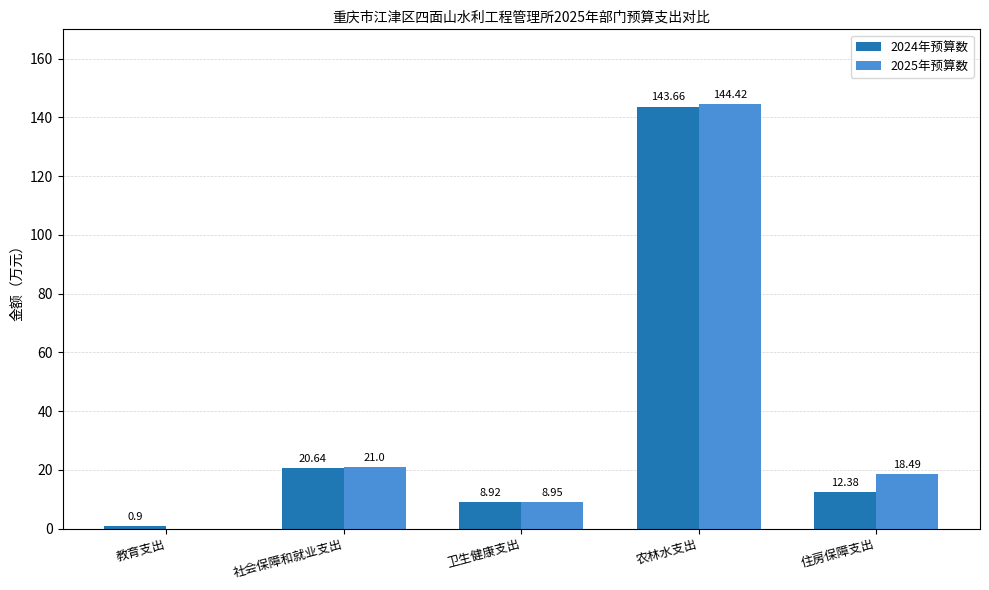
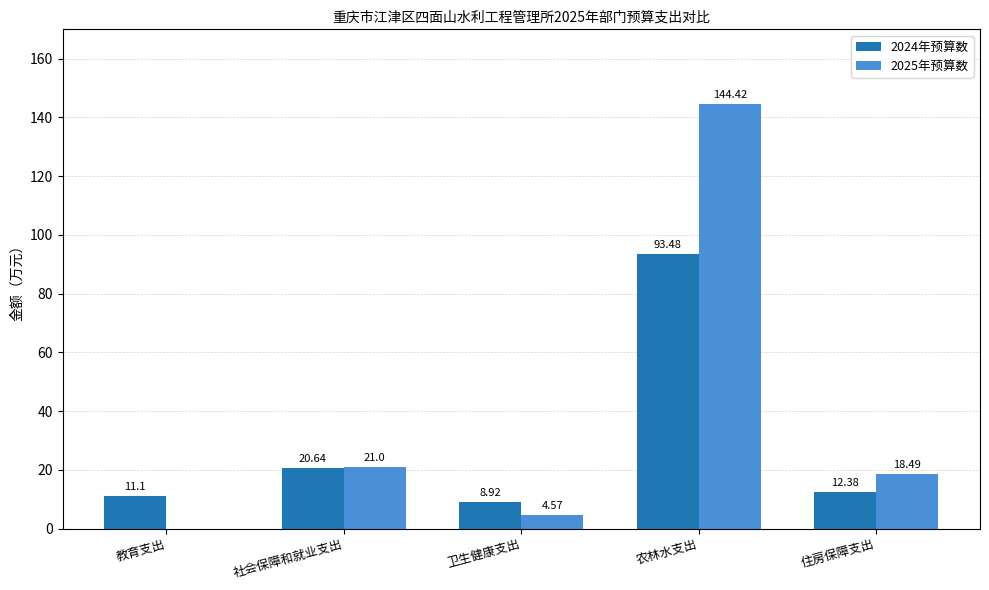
2024年预算数, 教育支出: 0.9 -> 11.1
2025年预算数, 卫生健康支出: 8.95 -> 4.57
2024年预算数, 农林水支出: 143.66 -> 93.48
